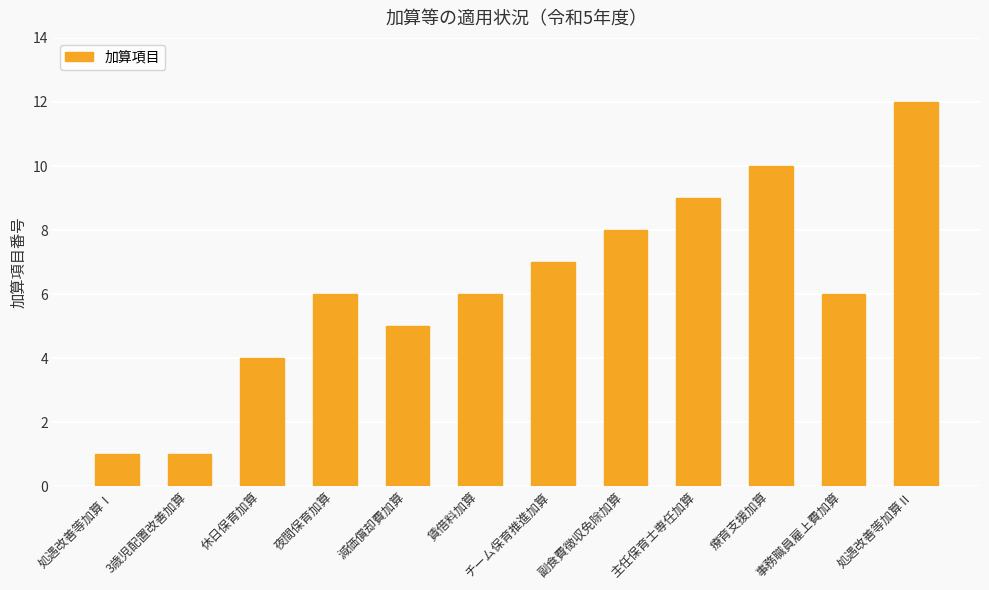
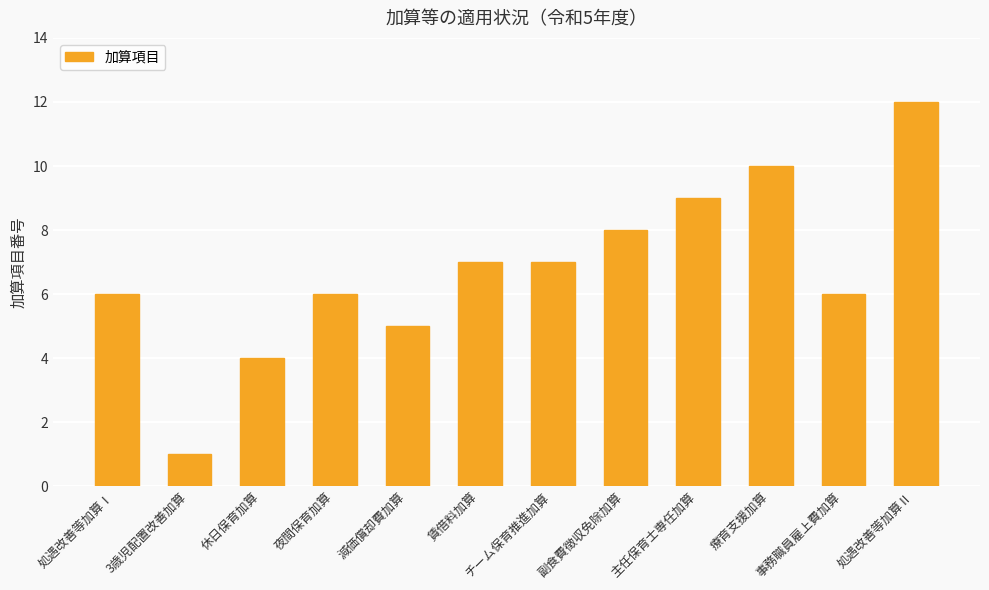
処遇改善等加算Ⅰ: 1 -> 6
賃借料加算: 6 -> 7
